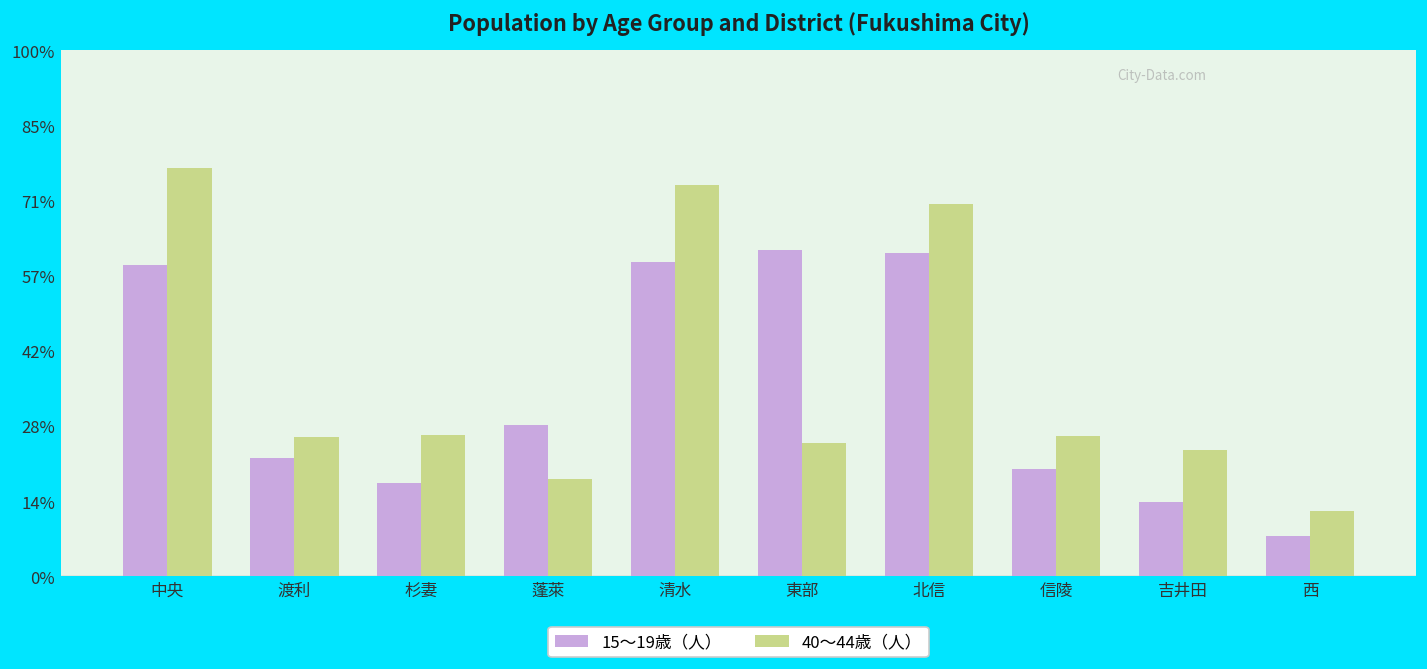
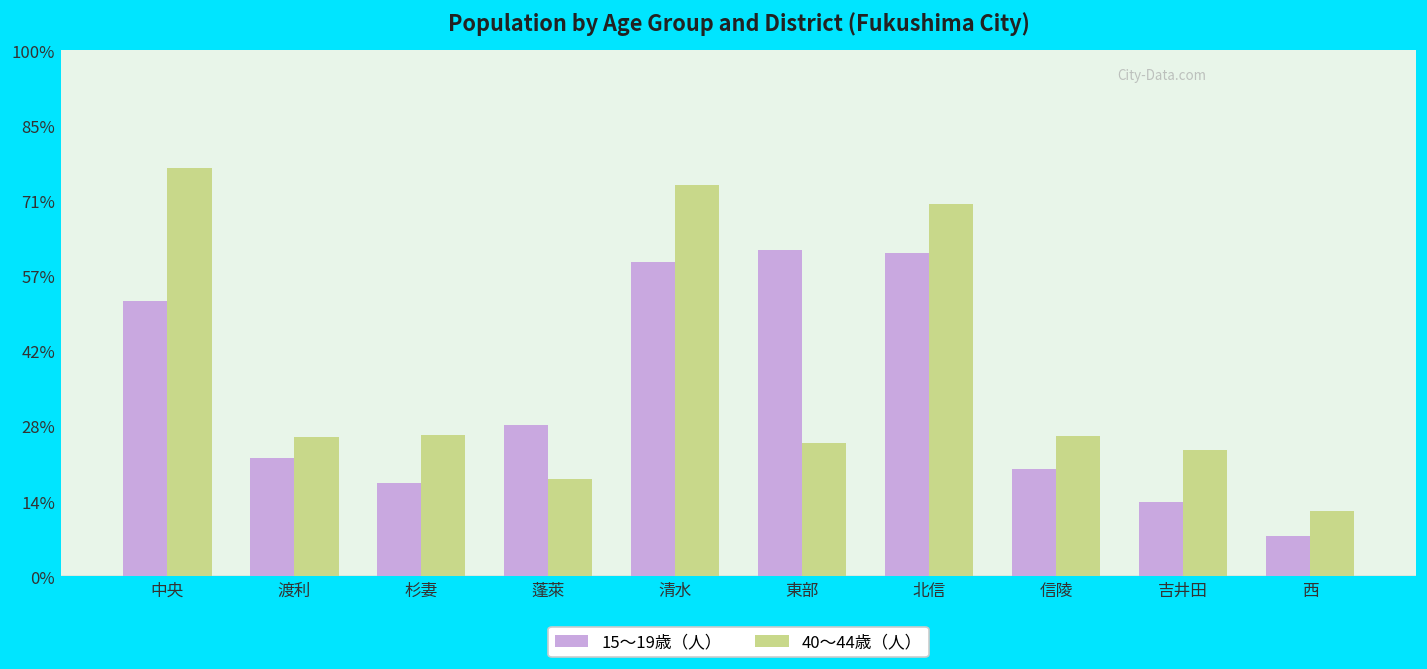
15～19歳（人）, 中央: 59% -> 52%
